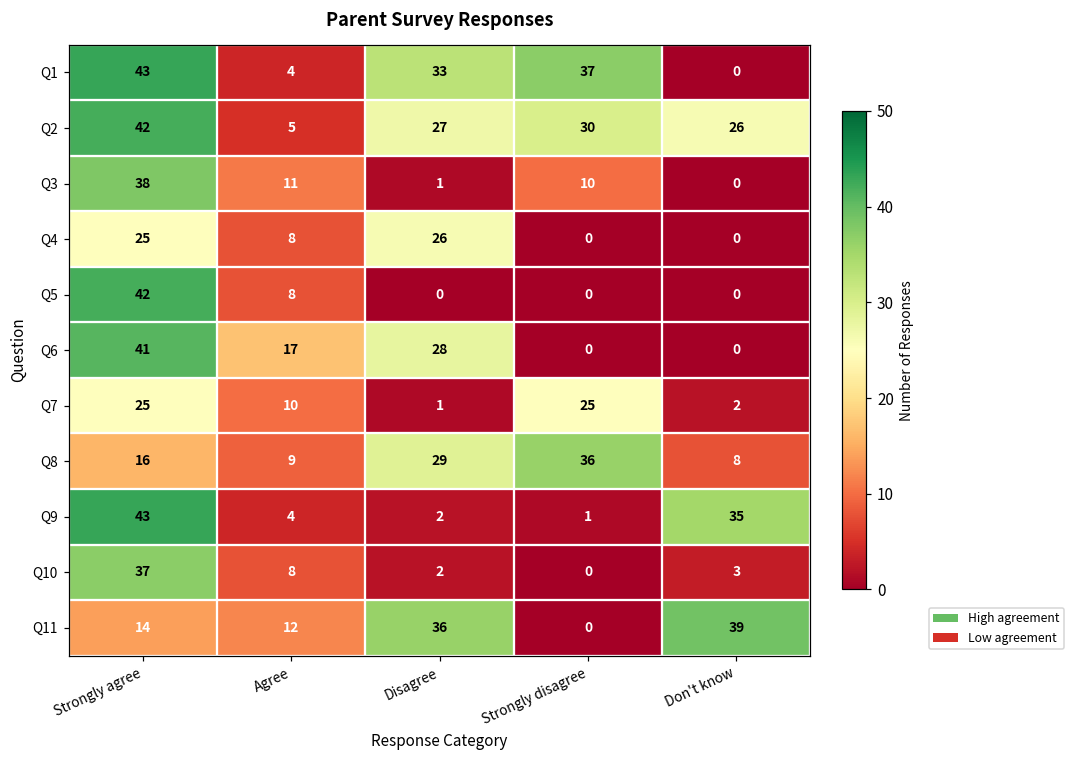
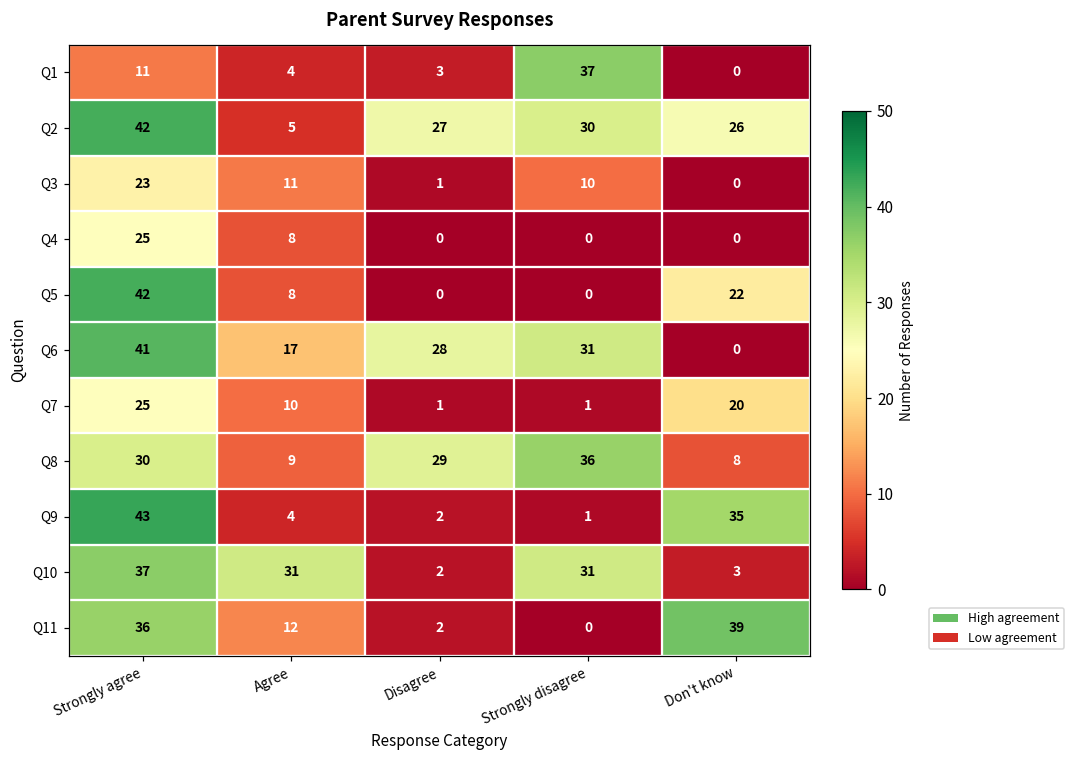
Q1, Strongly agree: 43 -> 11
Q1, Disagree: 33 -> 3
Q3, Strongly agree: 38 -> 23
Q4, Disagree: 26 -> 0
Q5, Don't know: 0 -> 22
Q6, Strongly disagree: 0 -> 31
Q7, Strongly disagree: 25 -> 1
Q7, Don't know: 2 -> 20
Q8, Strongly agree: 16 -> 30
Q10, Agree: 8 -> 31
Q10, Strongly disagree: 0 -> 31
Q11, Strongly agree: 14 -> 36
Q11, Disagree: 36 -> 2
